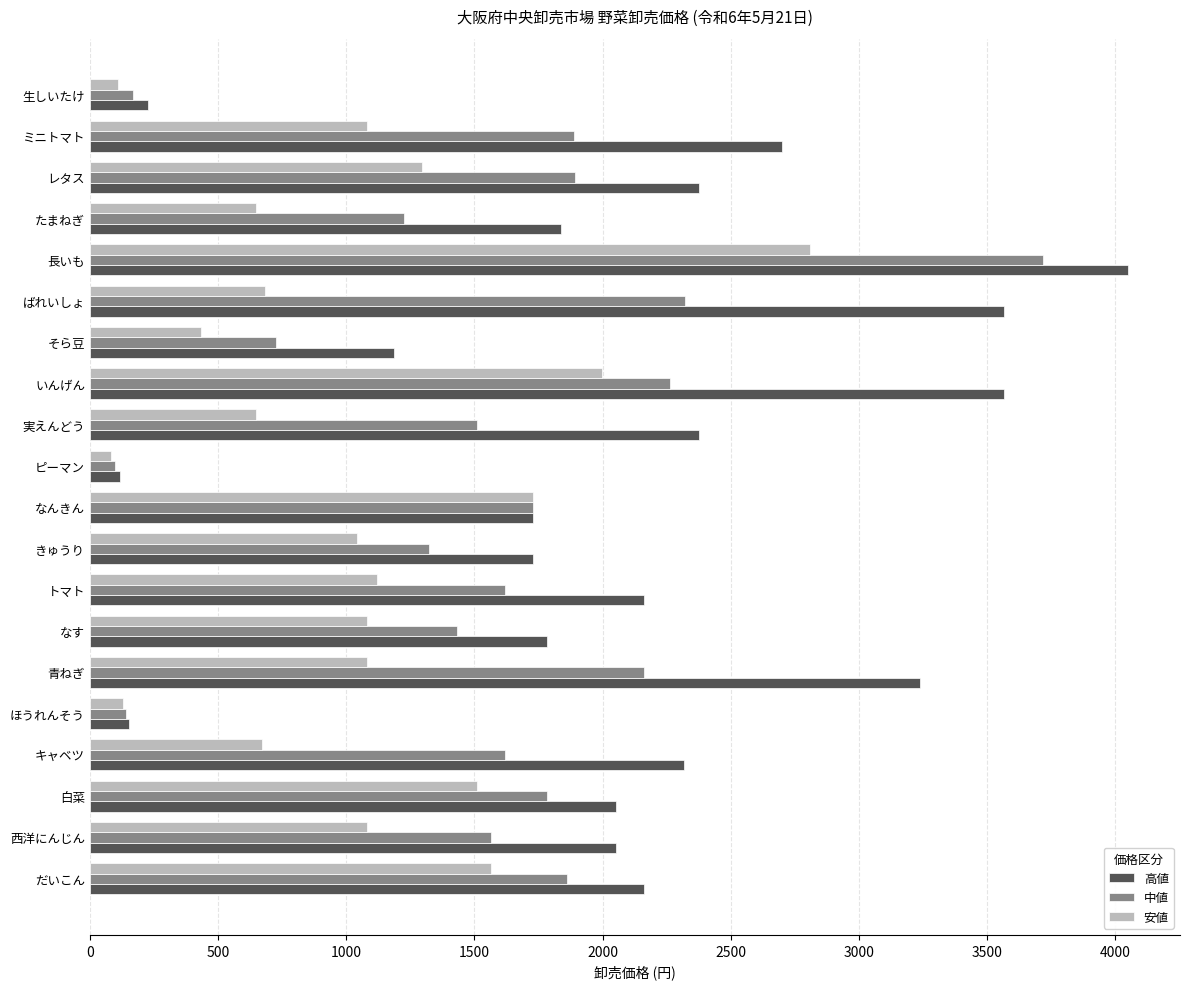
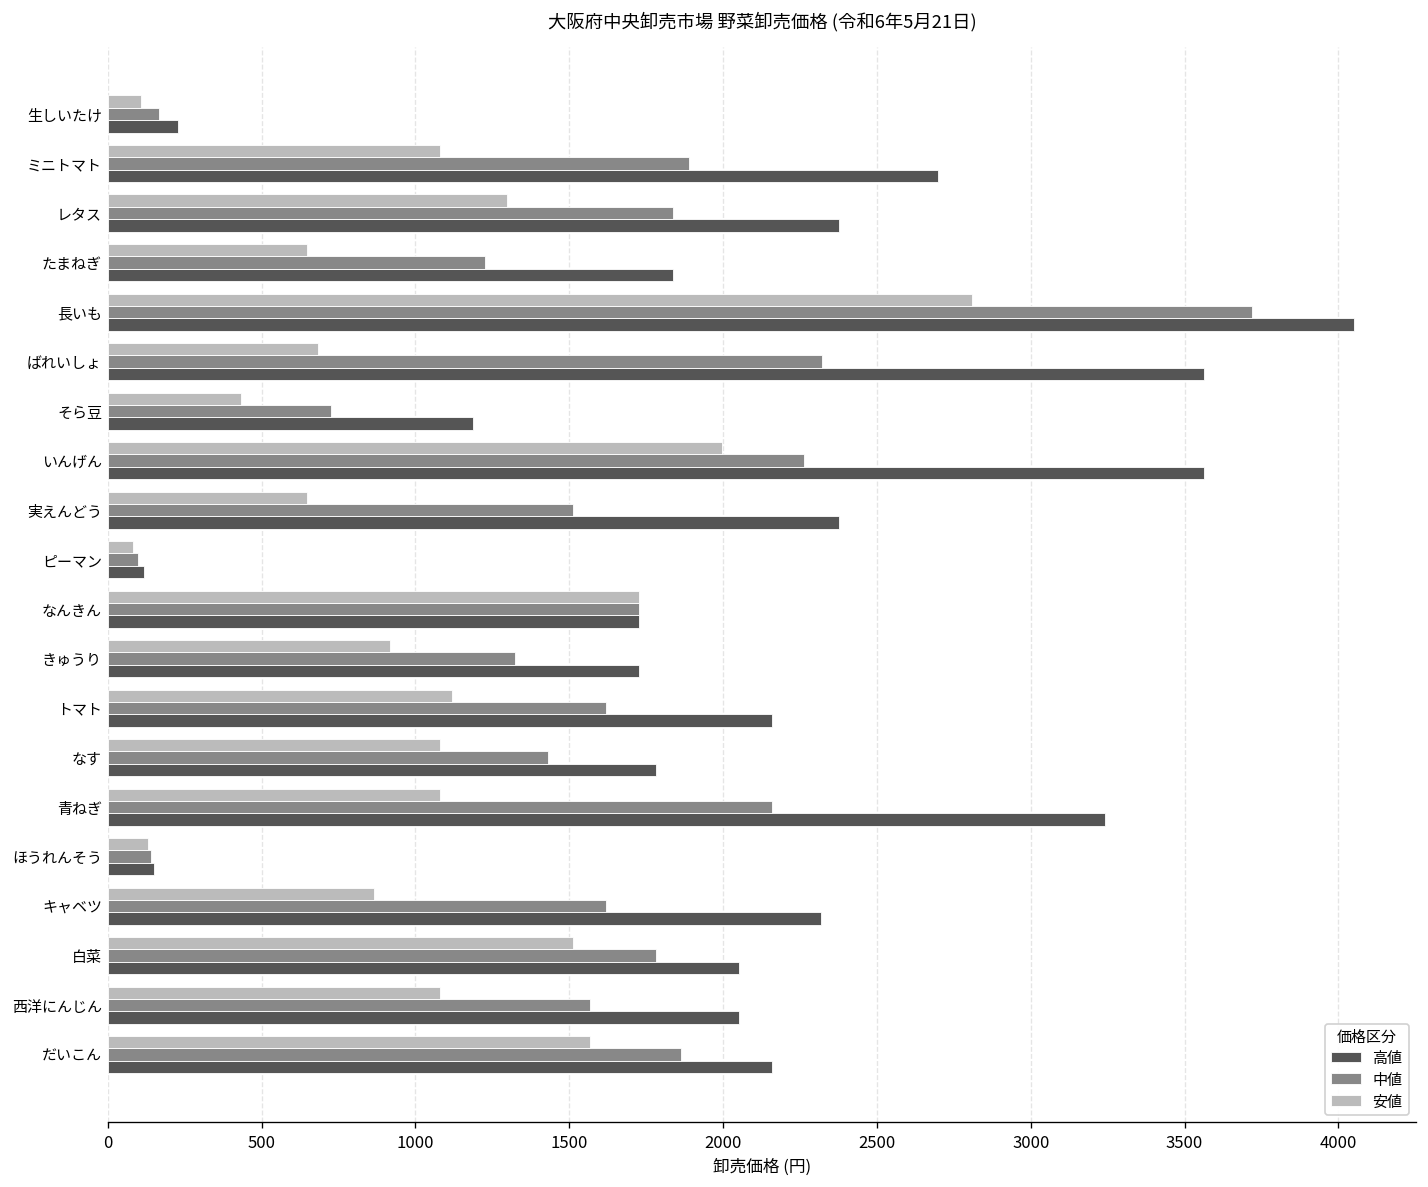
中値, レタス: 1890 -> 1840
安値, きゅうり: 1040 -> 920
安値, キャベツ: 670 -> 860
